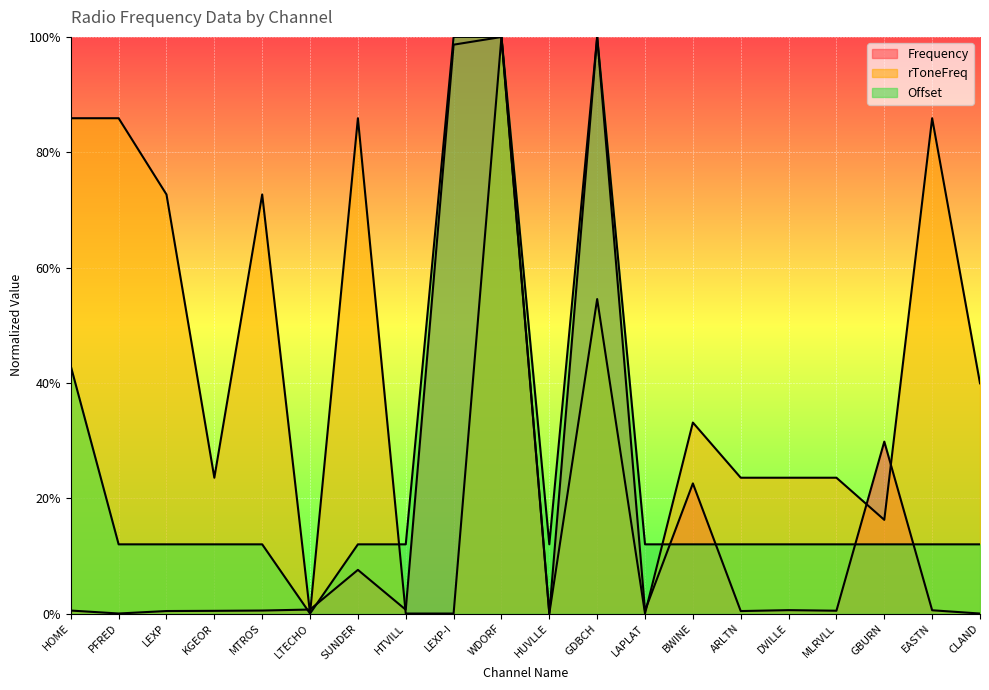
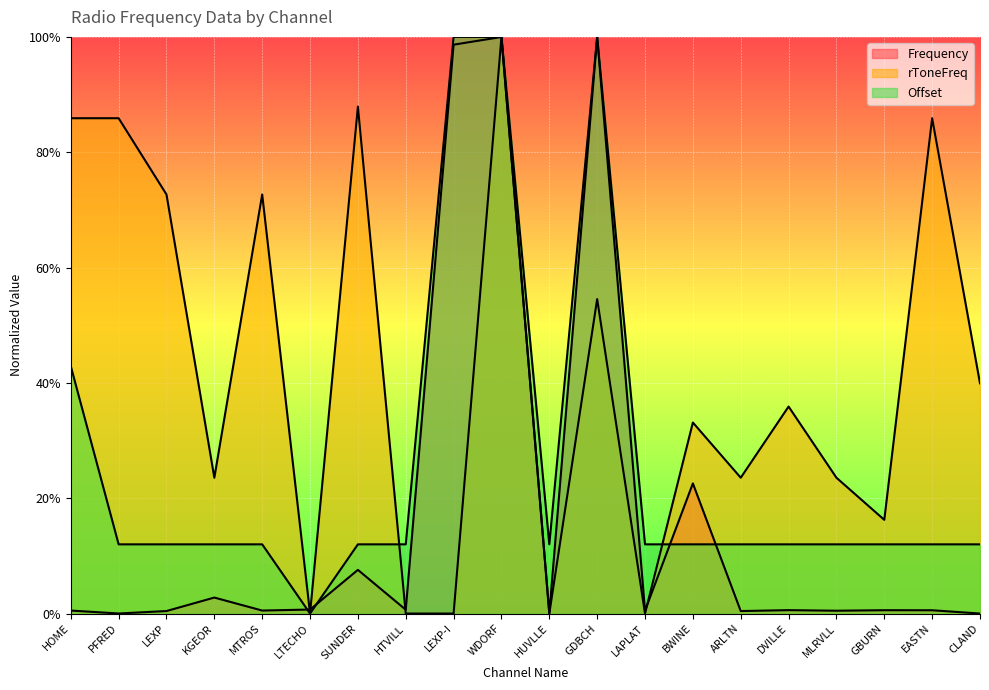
Frequency, KGEOR: 0% -> 3%
rToneFreq, SUNDER: 86% -> 88%
rToneFreq, DVILLE: 24% -> 36%
Frequency, GBURN: 30% -> 1%
